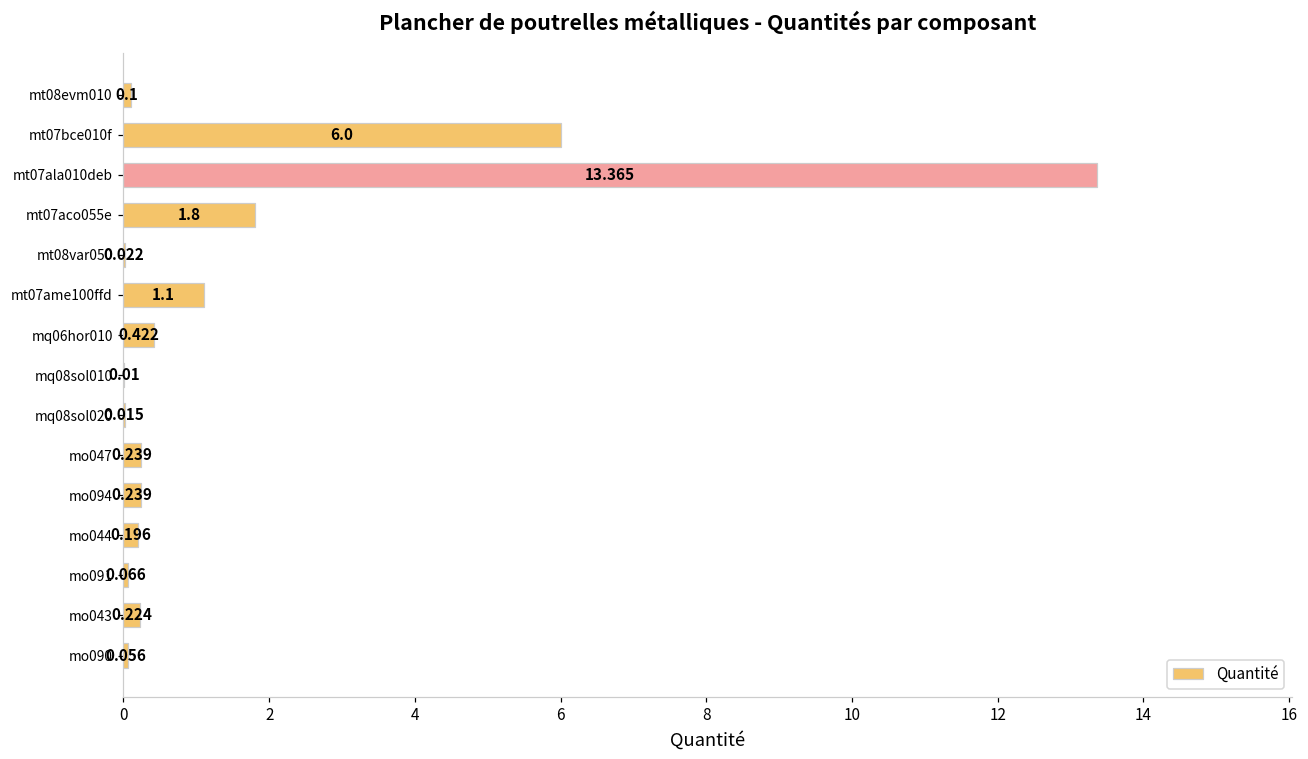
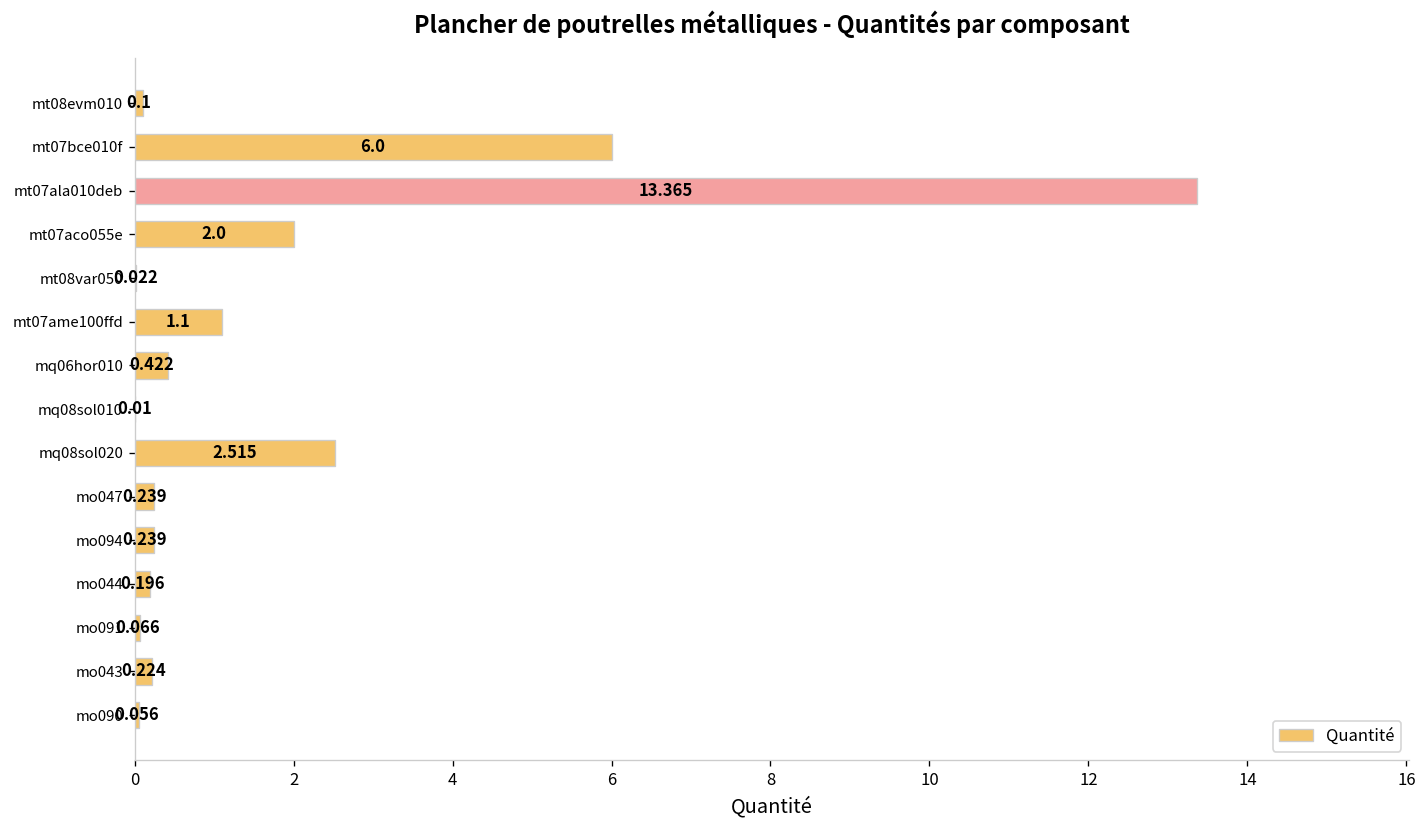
mt07aco055e: 1.8 -> 2.0
mq08sol020: 0.015 -> 2.515
